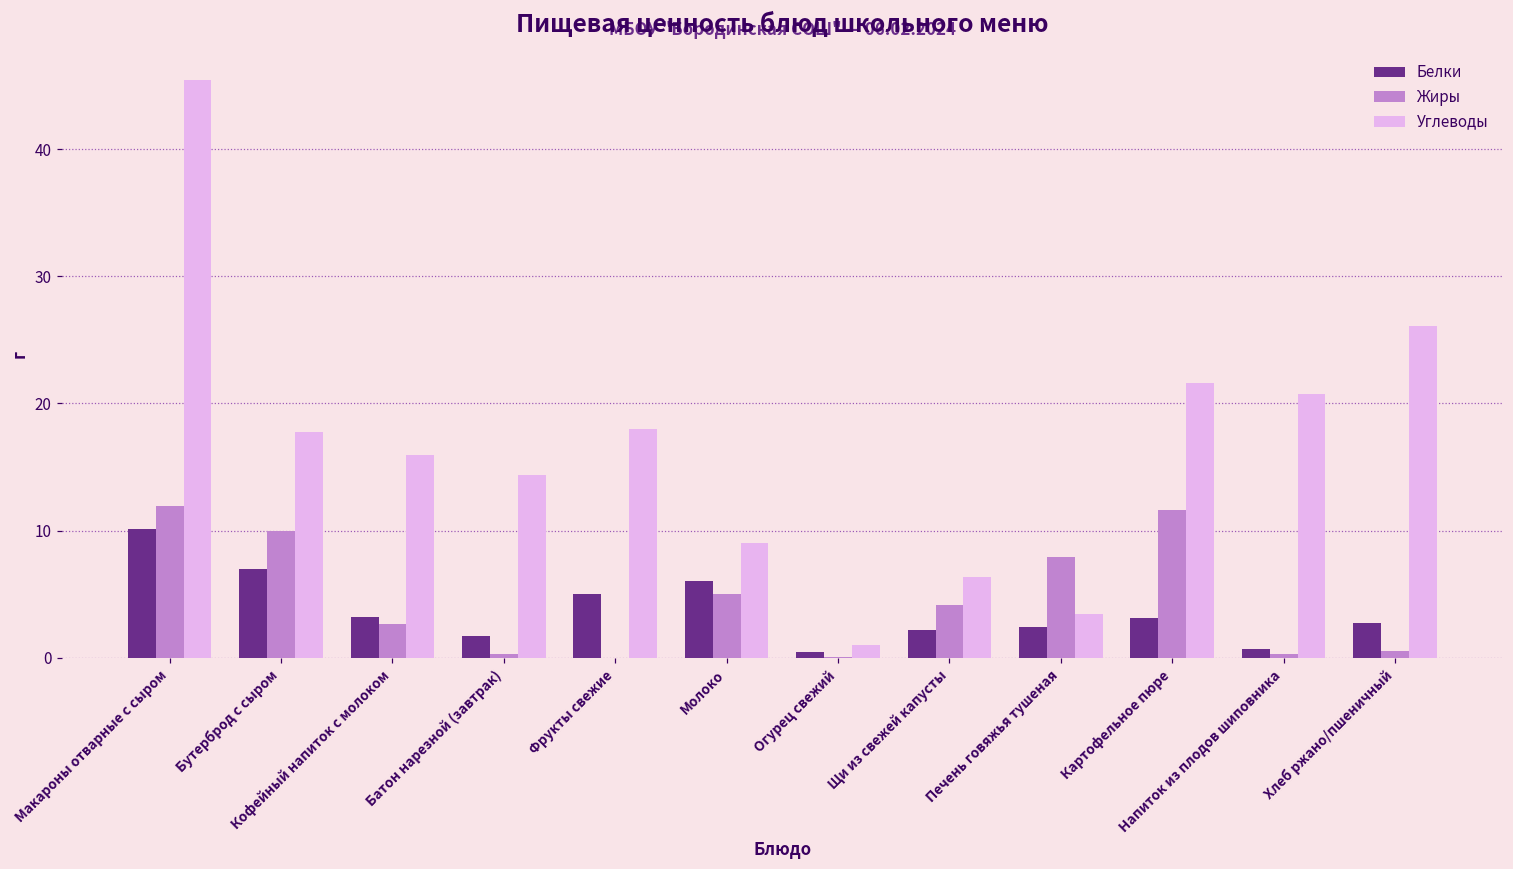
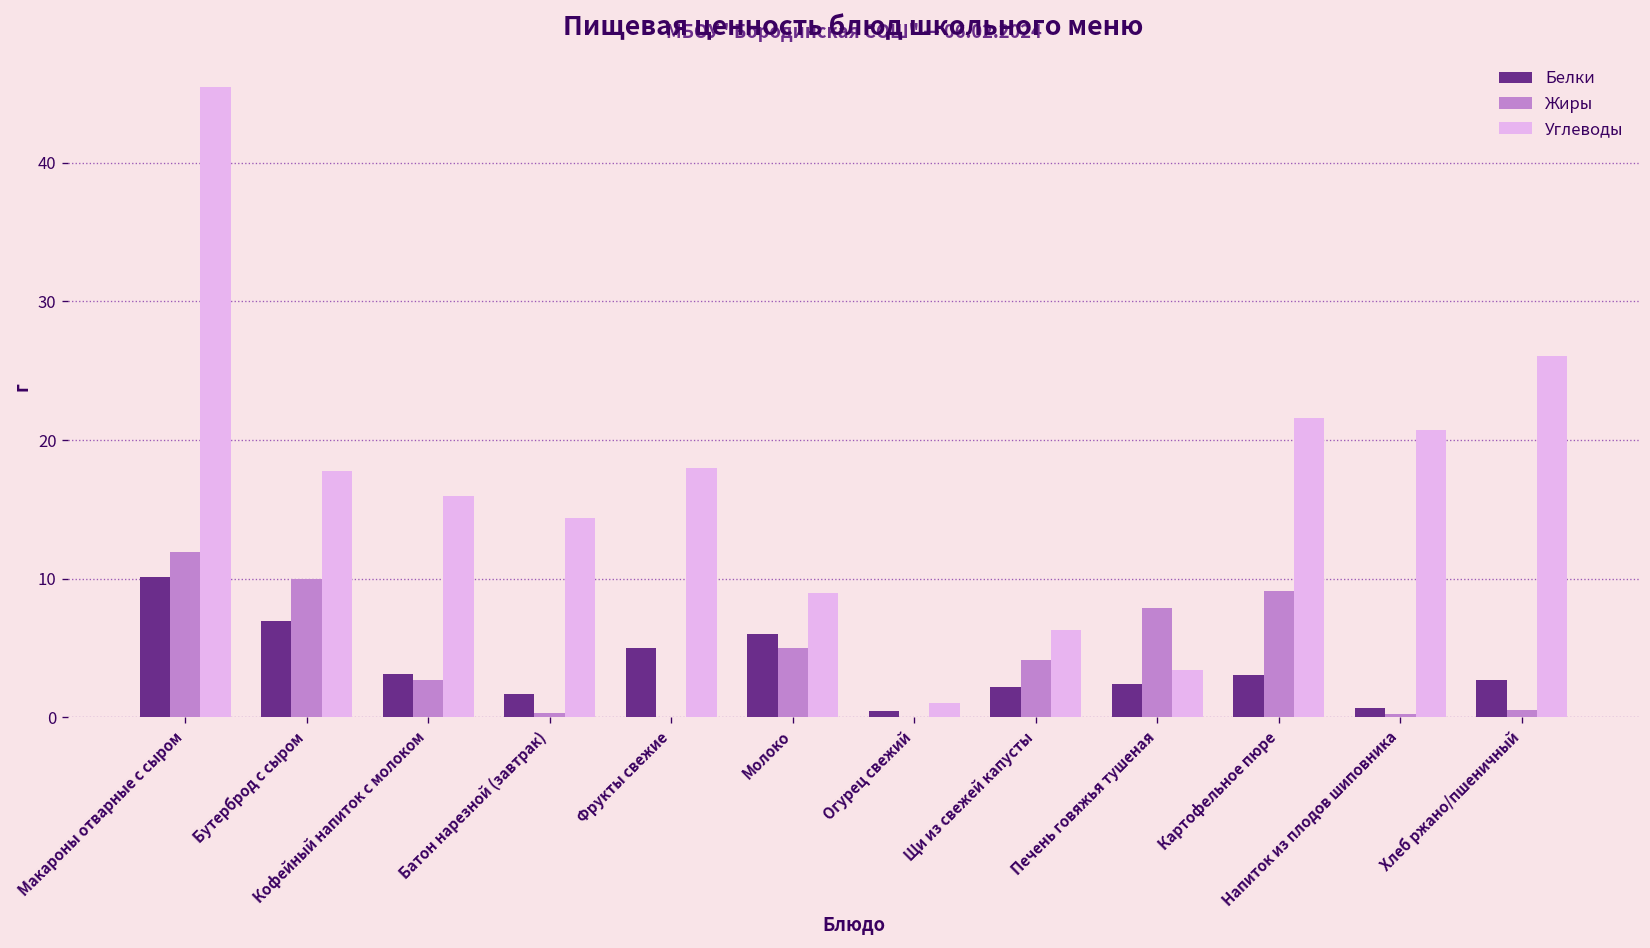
Жиры, Картофельное пюре: 11.6 -> 9.2
